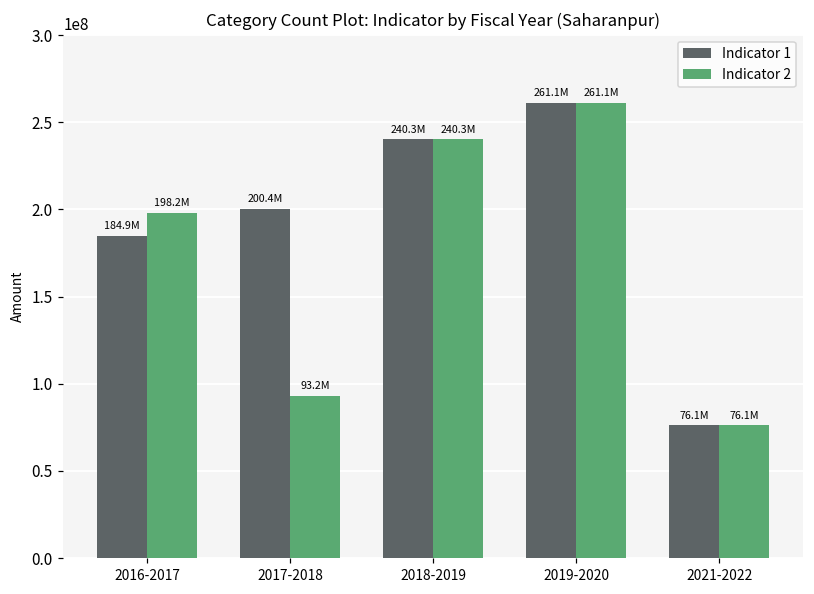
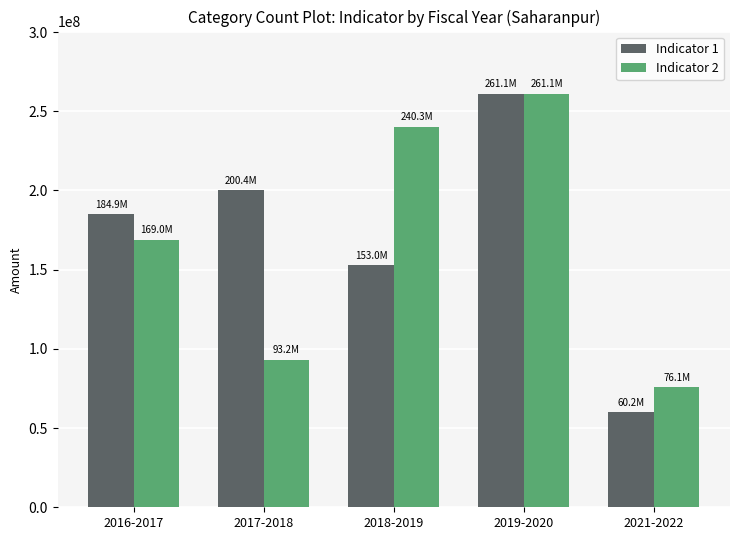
Indicator 2, 2016-2017: 198.2M -> 169.0M
Indicator 1, 2018-2019: 240.3M -> 153.0M
Indicator 1, 2021-2022: 76.1M -> 60.2M
